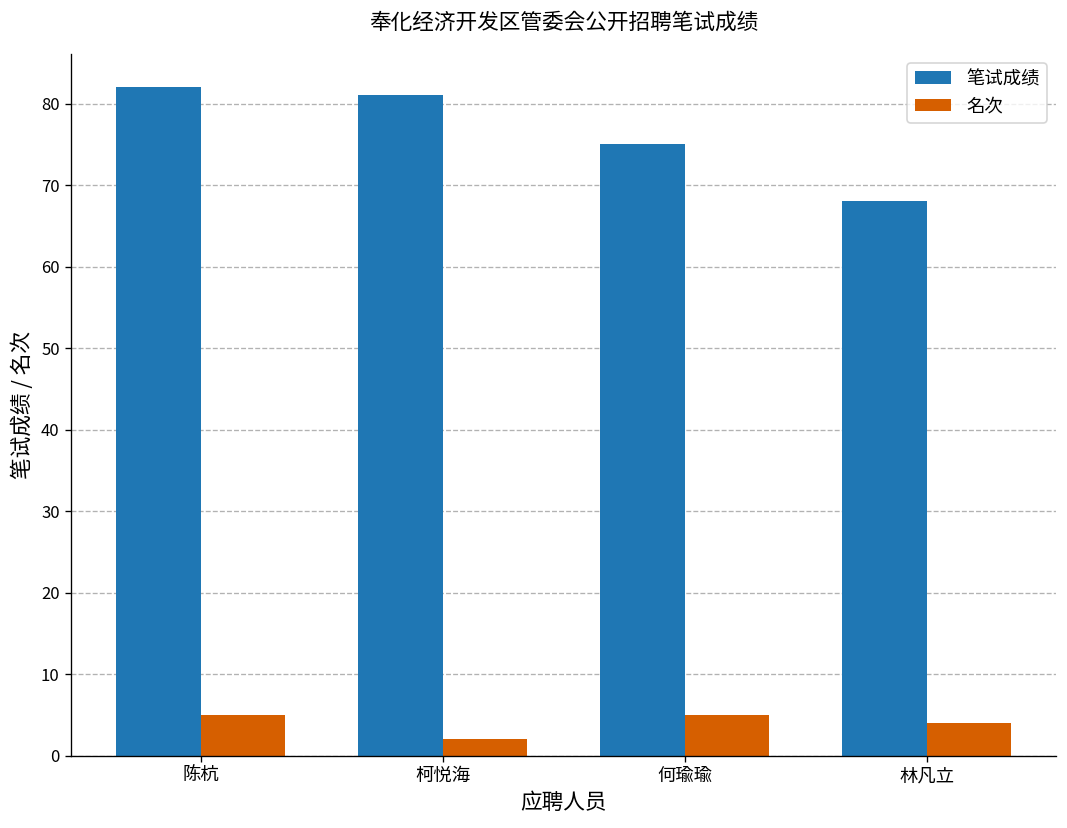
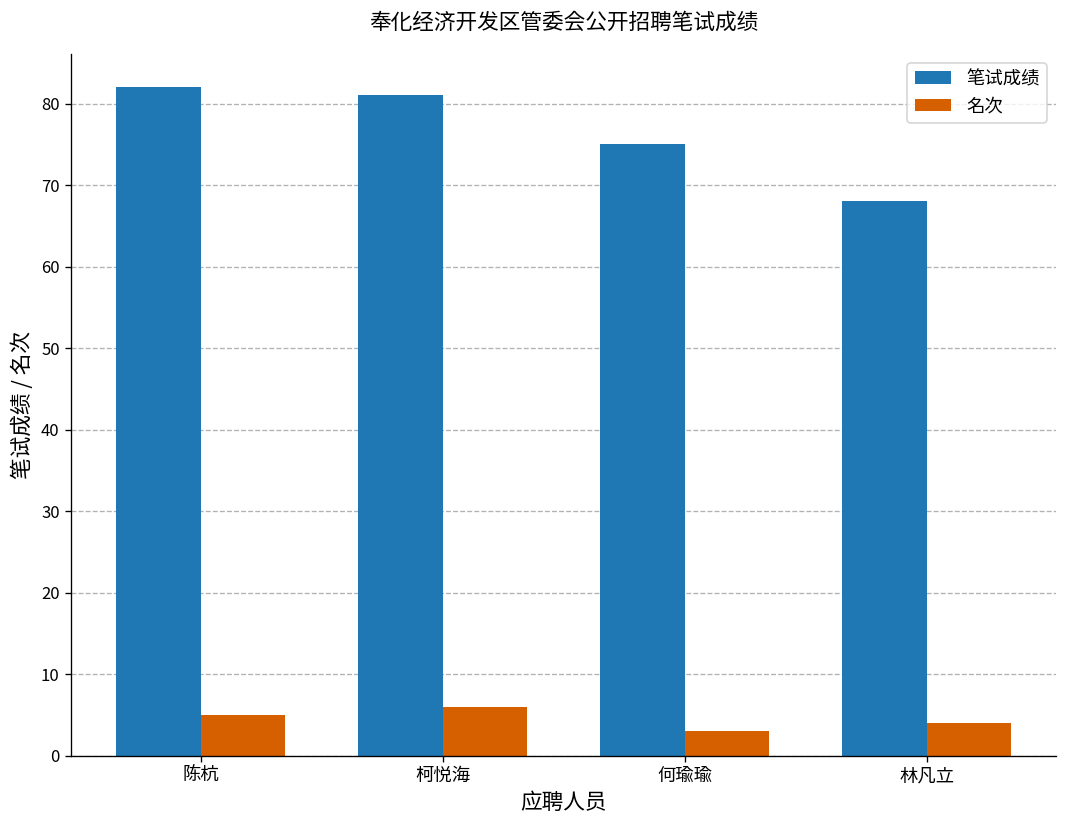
名次, 柯悦海: 2 -> 6
名次, 何瑜瑜: 5 -> 3
